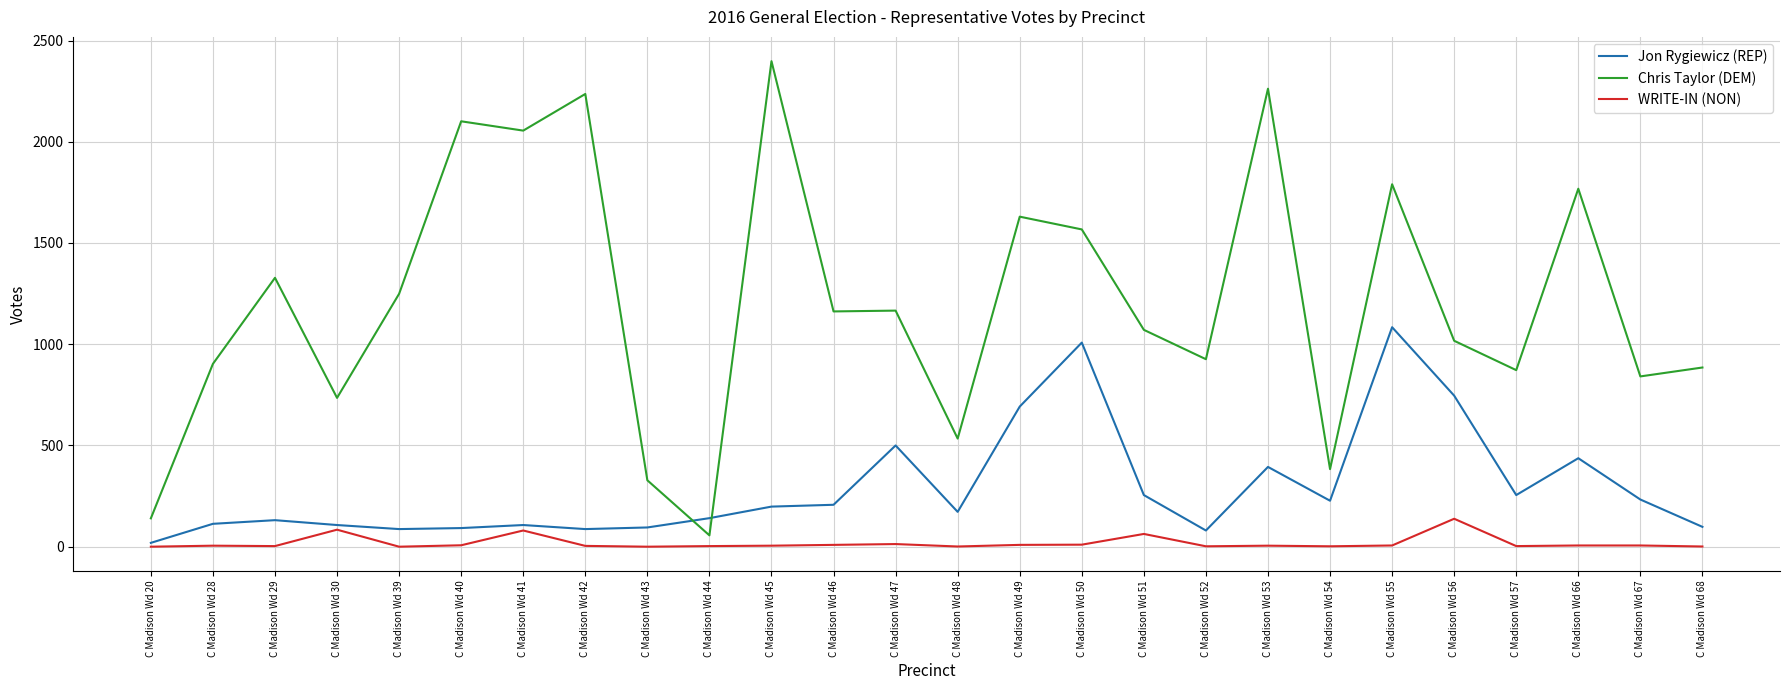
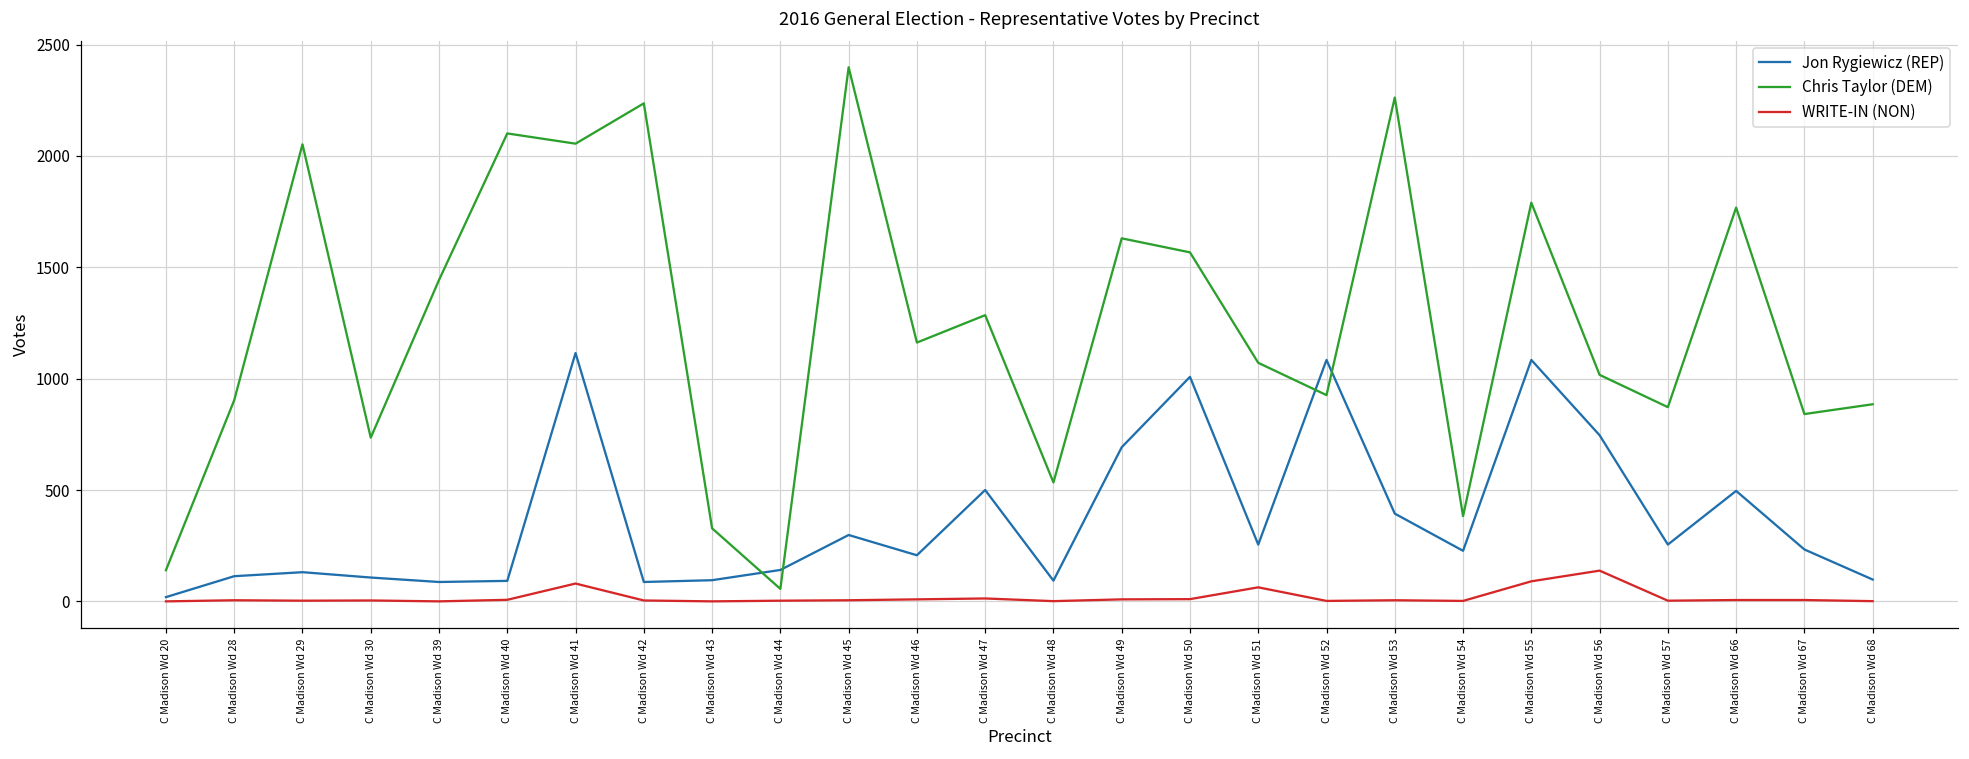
Chris Taylor (DEM), C Madison Wd 29: 1330 -> 2050
WRITE-IN (NON), C Madison Wd 30: 80 -> 0
Chris Taylor (DEM), C Madison Wd 39: 1250 -> 1440
Jon Rygiewicz (REP), C Madison Wd 41: 110 -> 1120
Jon Rygiewicz (REP), C Madison Wd 45: 200 -> 300
Chris Taylor (DEM), C Madison Wd 47: 1170 -> 1290
Jon Rygiewicz (REP), C Madison Wd 48: 170 -> 90
Jon Rygiewicz (REP), C Madison Wd 52: 80 -> 1080
WRITE-IN (NON), C Madison Wd 55: 10 -> 90
Jon Rygiewicz (REP), C Madison Wd 66: 440 -> 500
